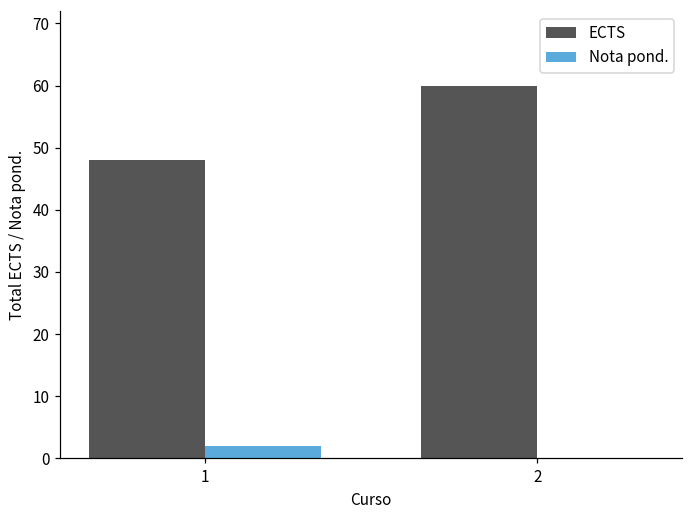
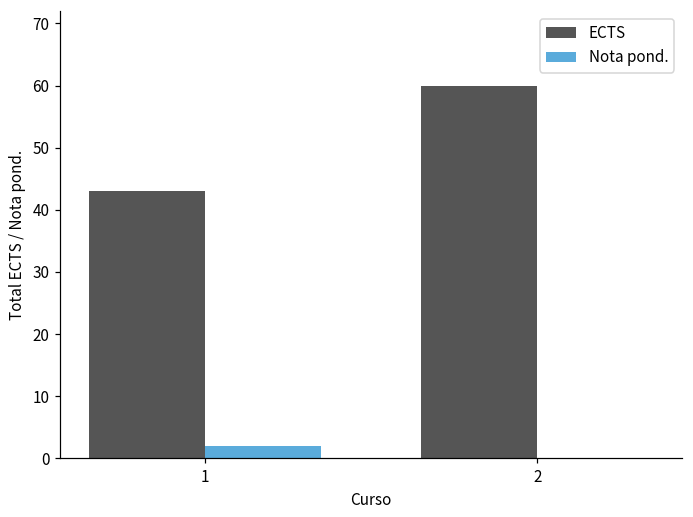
ECTS, 1: 48 -> 43
